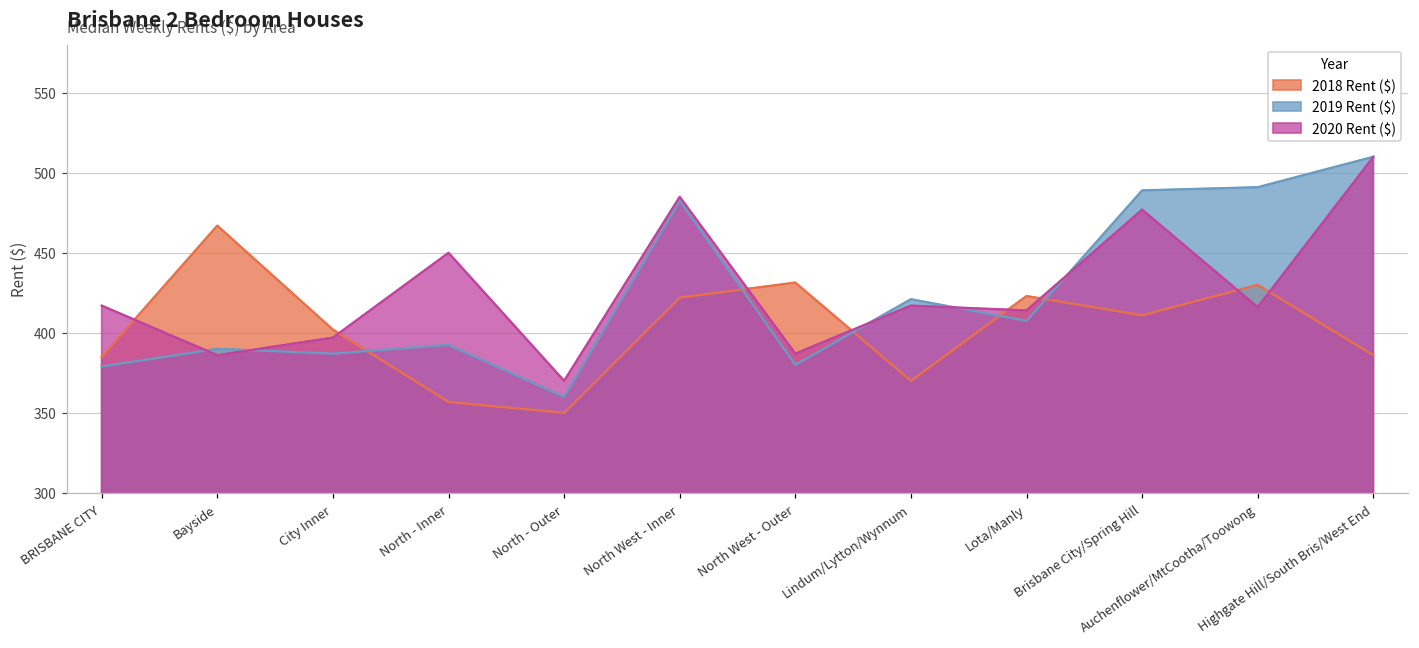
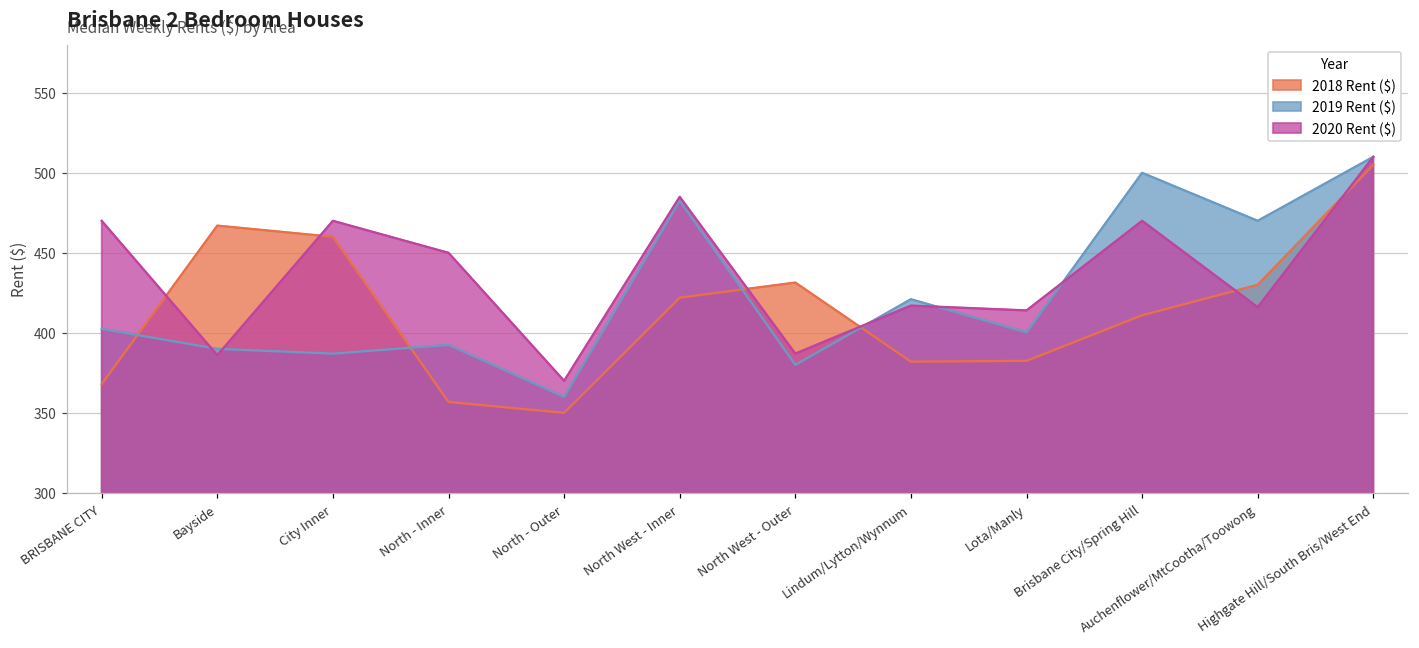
2018 Rent ($), BRISBANE CITY: 385 -> 368
2019 Rent ($), BRISBANE CITY: 379 -> 403
2020 Rent ($), BRISBANE CITY: 417 -> 470
2018 Rent ($), City Inner: 402 -> 460
2020 Rent ($), City Inner: 397 -> 470
2018 Rent ($), Lindum/Lytton/Wynnum: 370 -> 382
2018 Rent ($), Lota/Manly: 423 -> 383
2019 Rent ($), Lota/Manly: 408 -> 400
2019 Rent ($), Brisbane City/Spring Hill: 489 -> 500
2020 Rent ($), Brisbane City/Spring Hill: 477 -> 470
2019 Rent ($), Auchenflower/MtCootha/Toowong: 491 -> 470
2018 Rent ($), Highgate Hill/South Bris/West End: 386 -> 505
